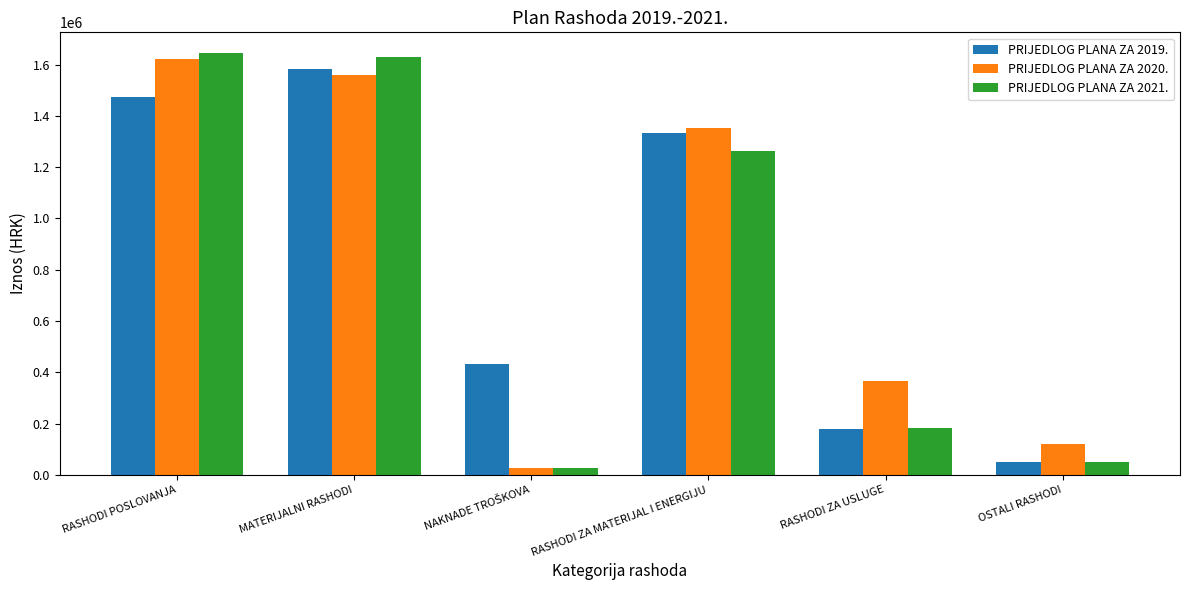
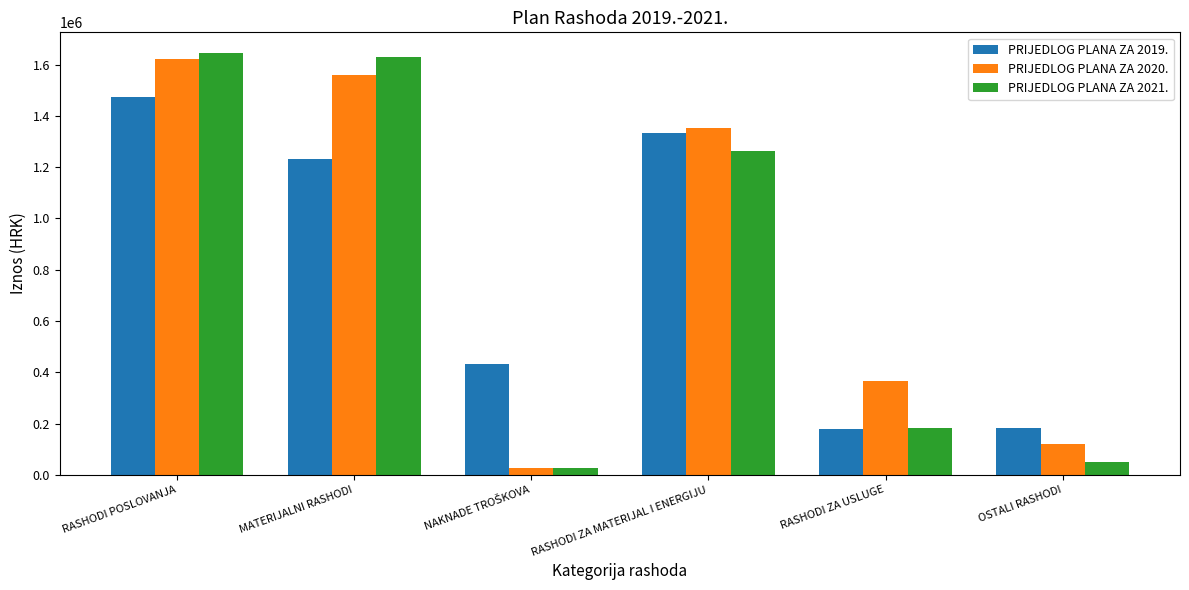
PRIJEDLOG PLANA ZA 2019., MATERIJALNI RASHODI: 1580000 -> 1230000
PRIJEDLOG PLANA ZA 2019., OSTALI RASHODI: 50000 -> 180000
